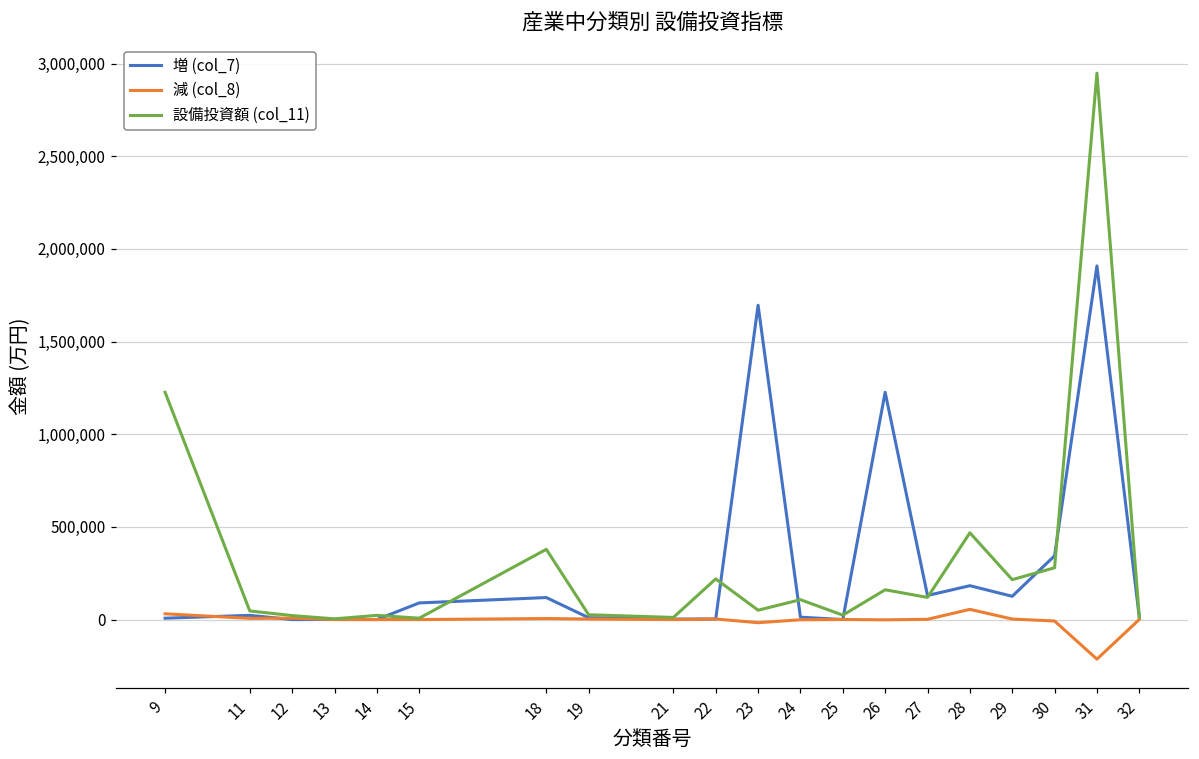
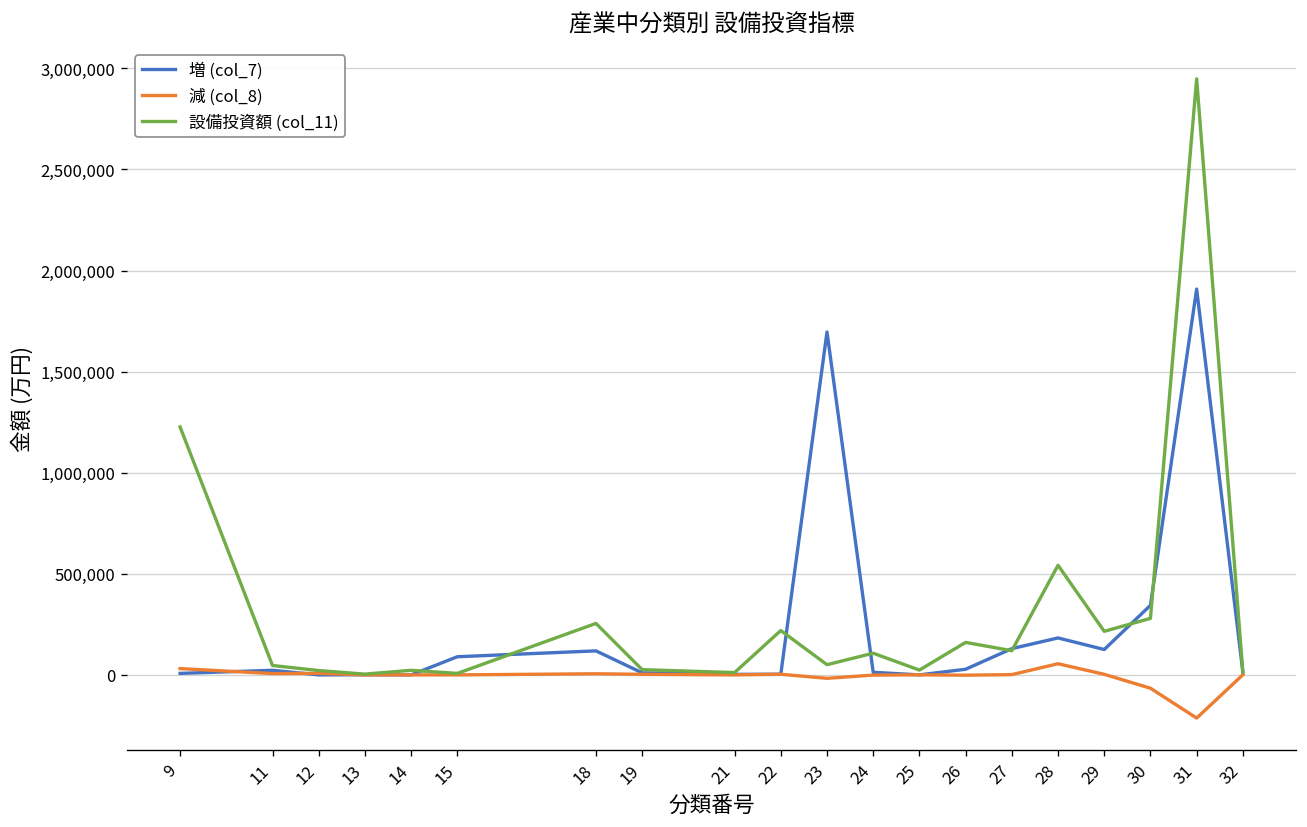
設備投資額 (col_11), 18: 380,000 -> 250,000
増 (col_7), 26: 1,230,000 -> 30,000
設備投資額 (col_11), 28: 470,000 -> 540,000
減 (col_8), 30: -10,000 -> -70,000
